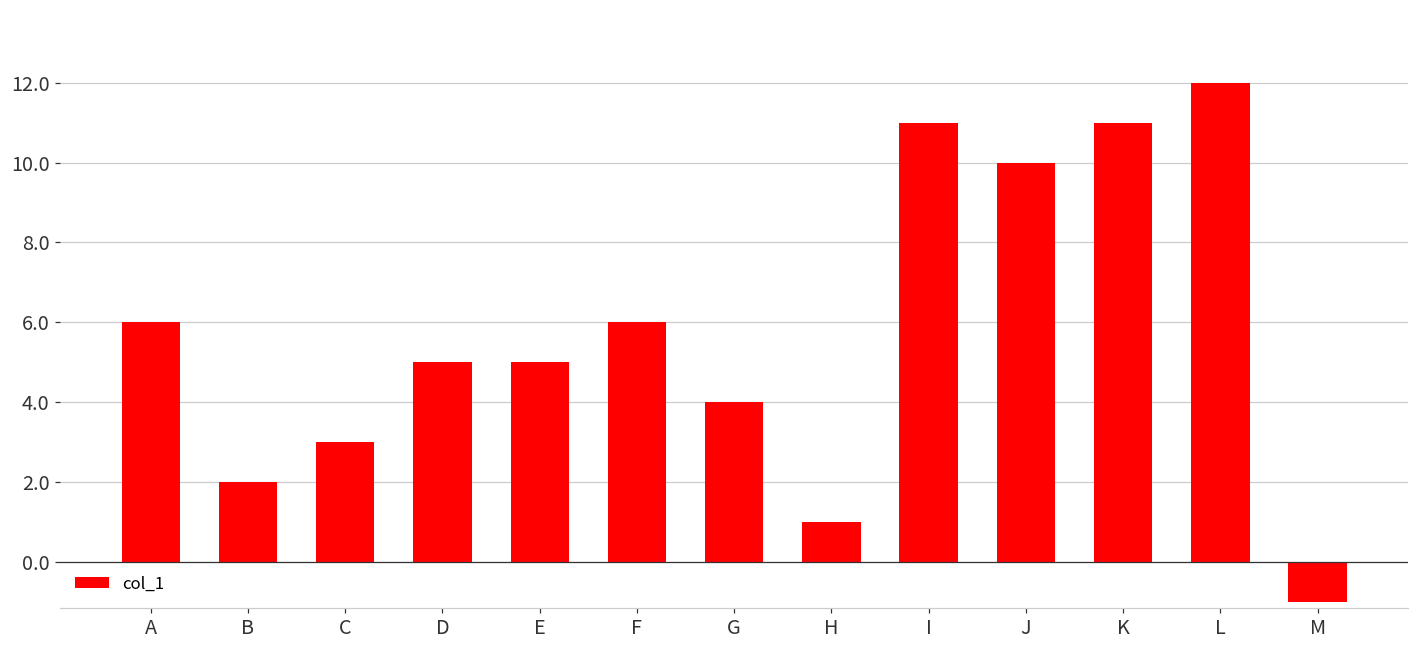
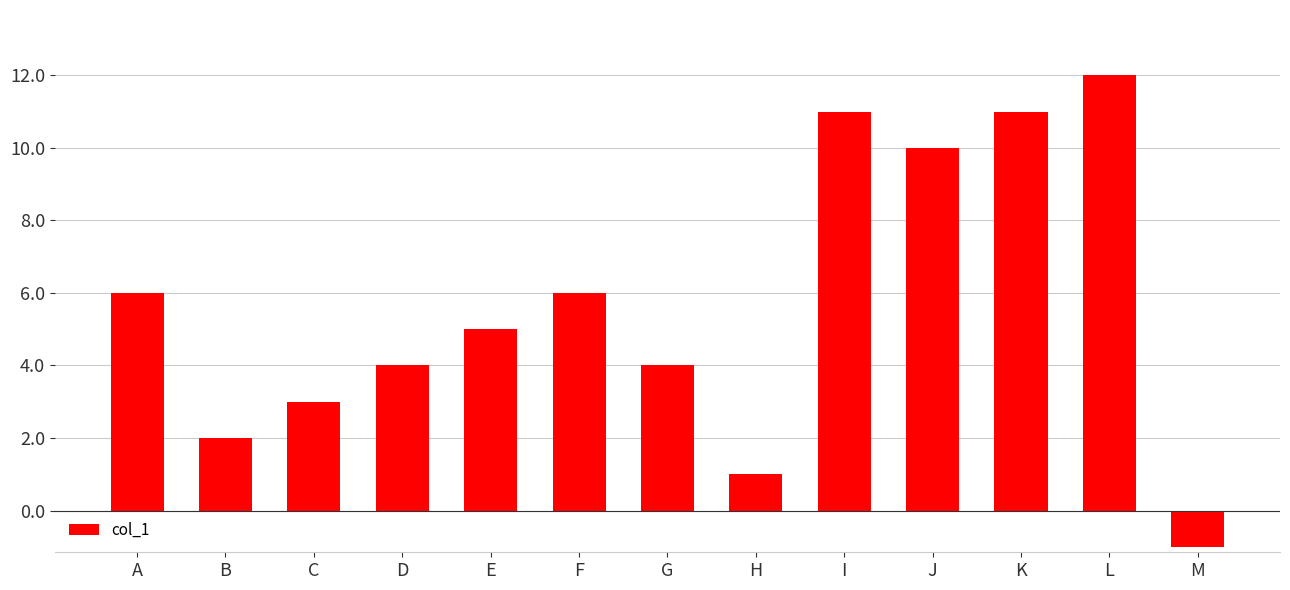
D: 5 -> 4
